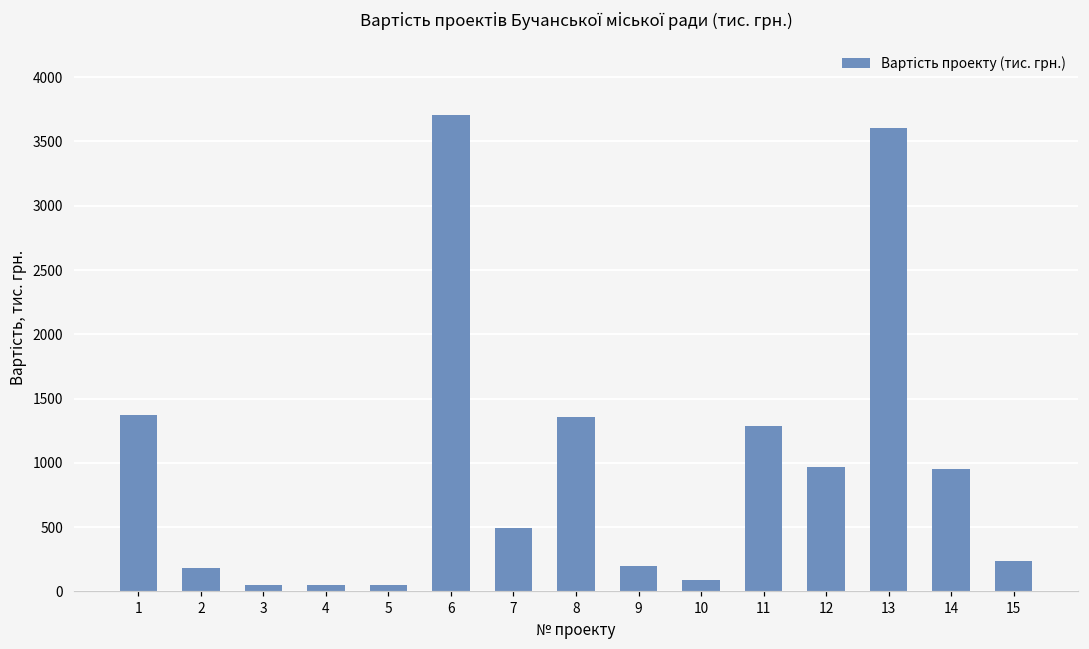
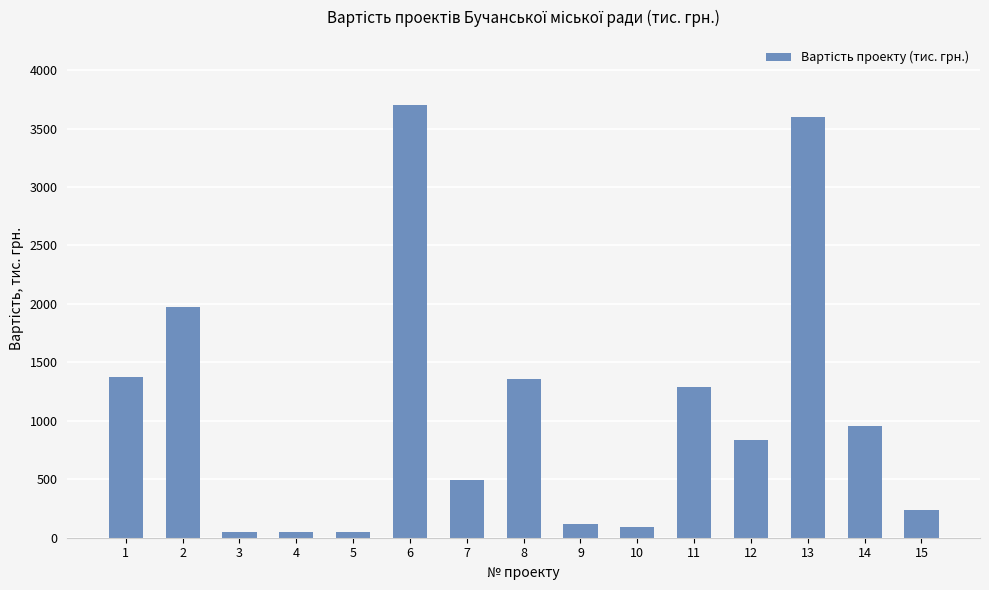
2: 190 -> 1970
9: 200 -> 110
12: 970 -> 840
